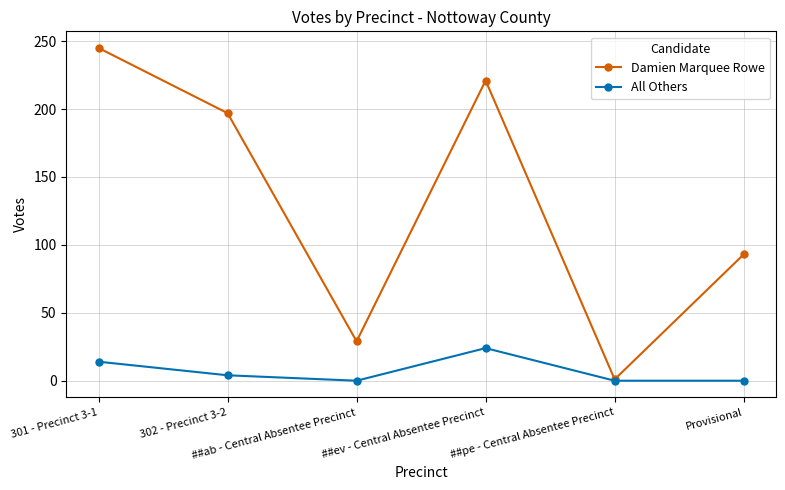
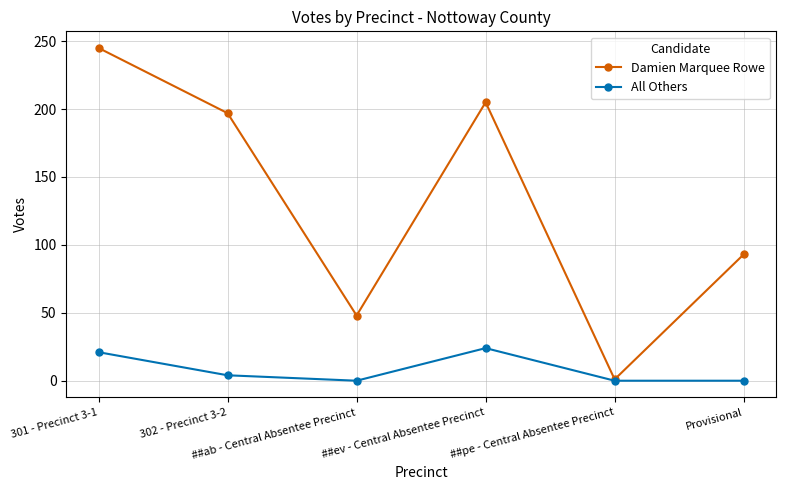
All Others, 301 - Precinct 3-1: 14 -> 21
Damien Marquee Rowe, ##ab - Central Absentee Precinct: 29 -> 48
Damien Marquee Rowe, ##ev - Central Absentee Precinct: 221 -> 205
